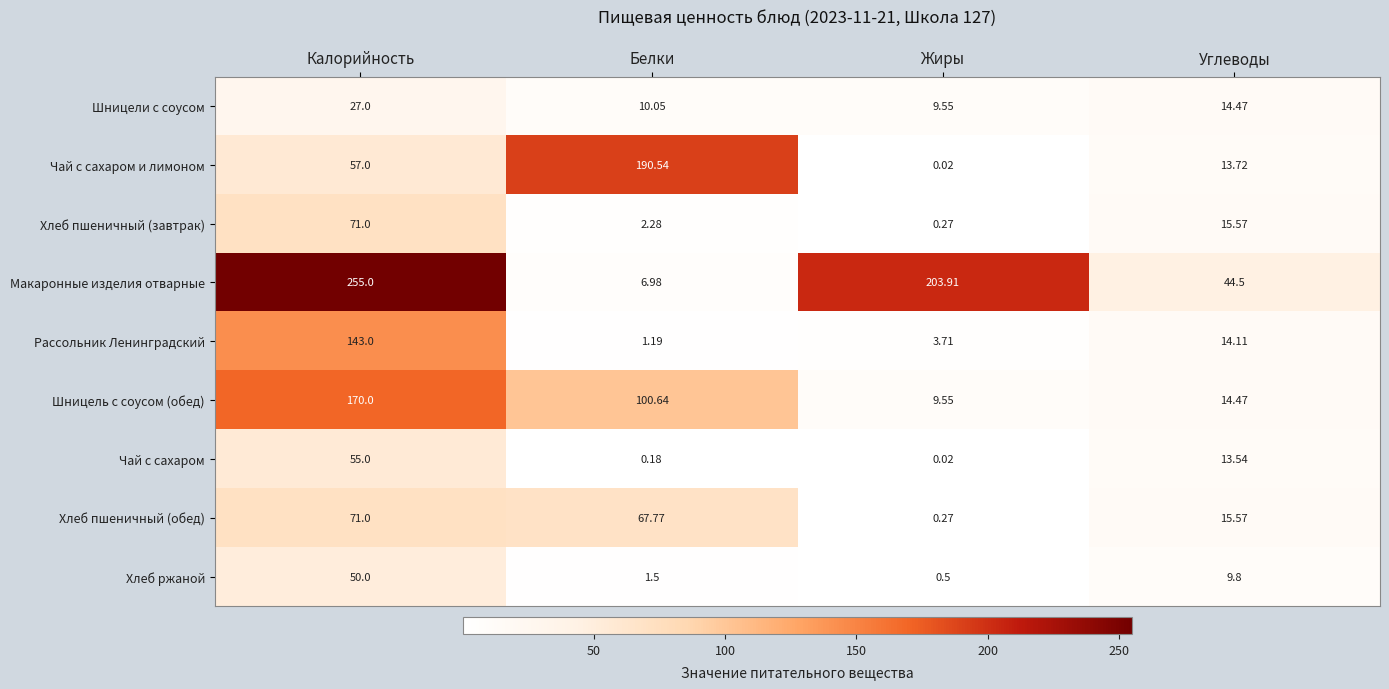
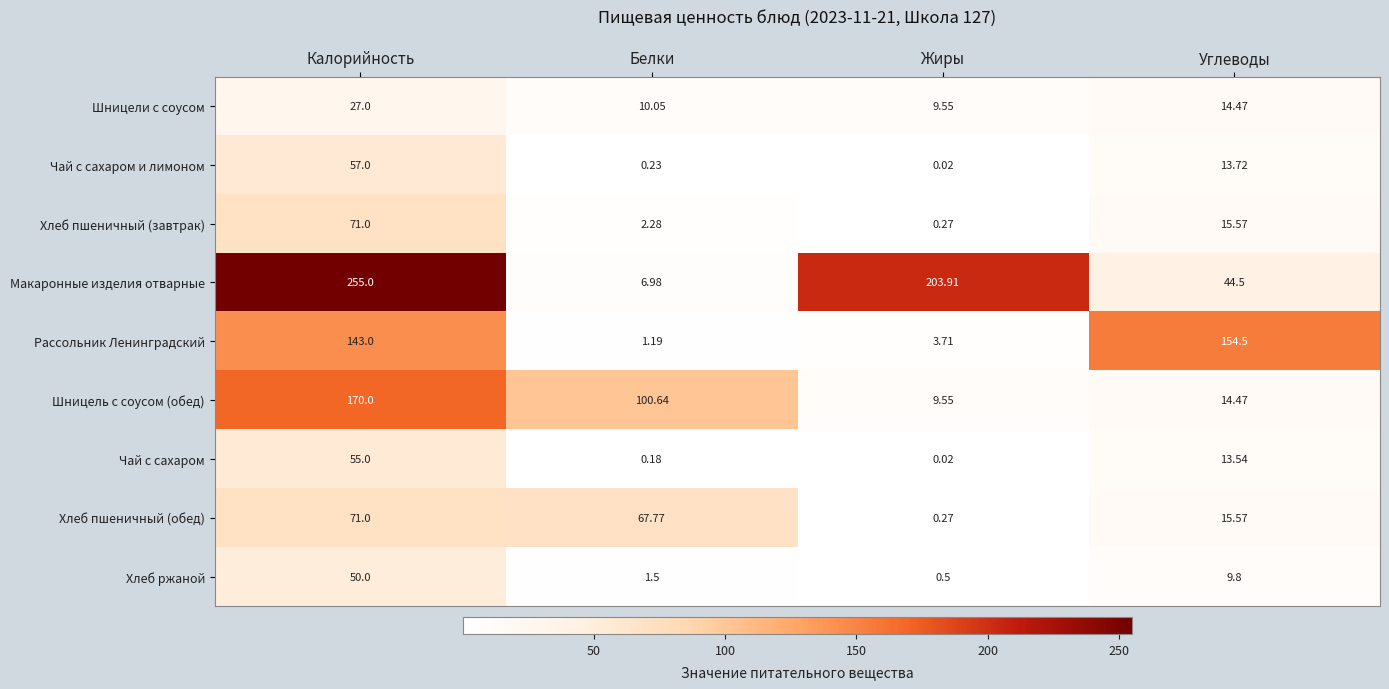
Чай с сахаром и лимоном, Белки: 190.54 -> 0.23
Рассольник Ленинградский, Углеводы: 14.11 -> 154.5
